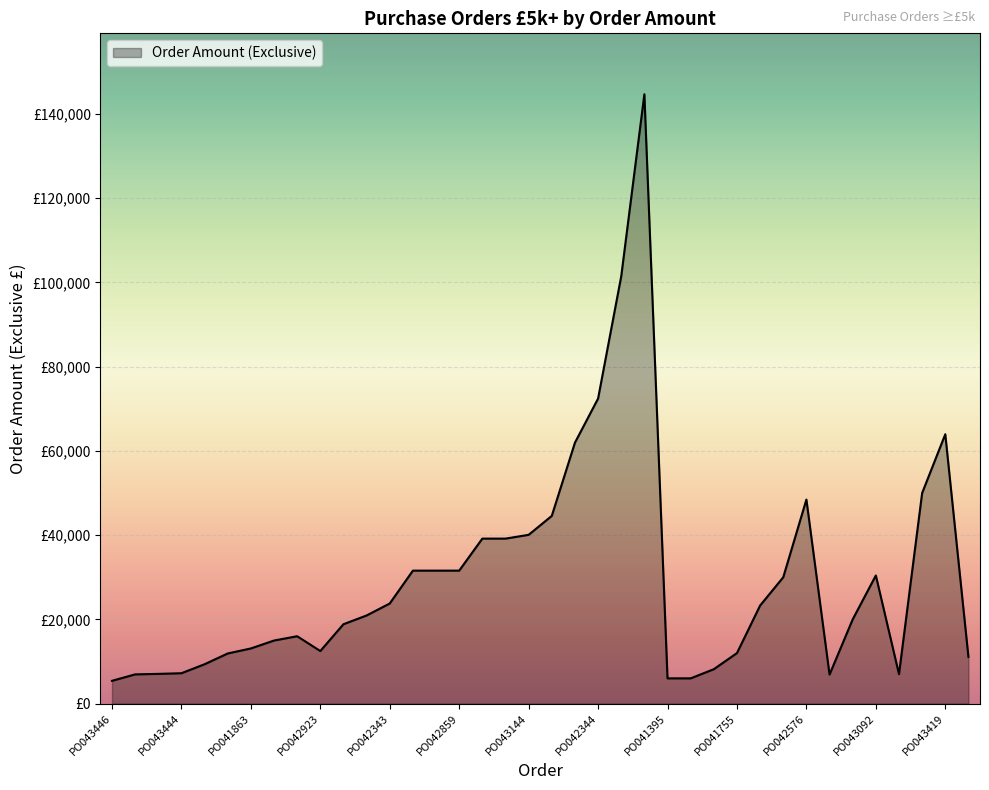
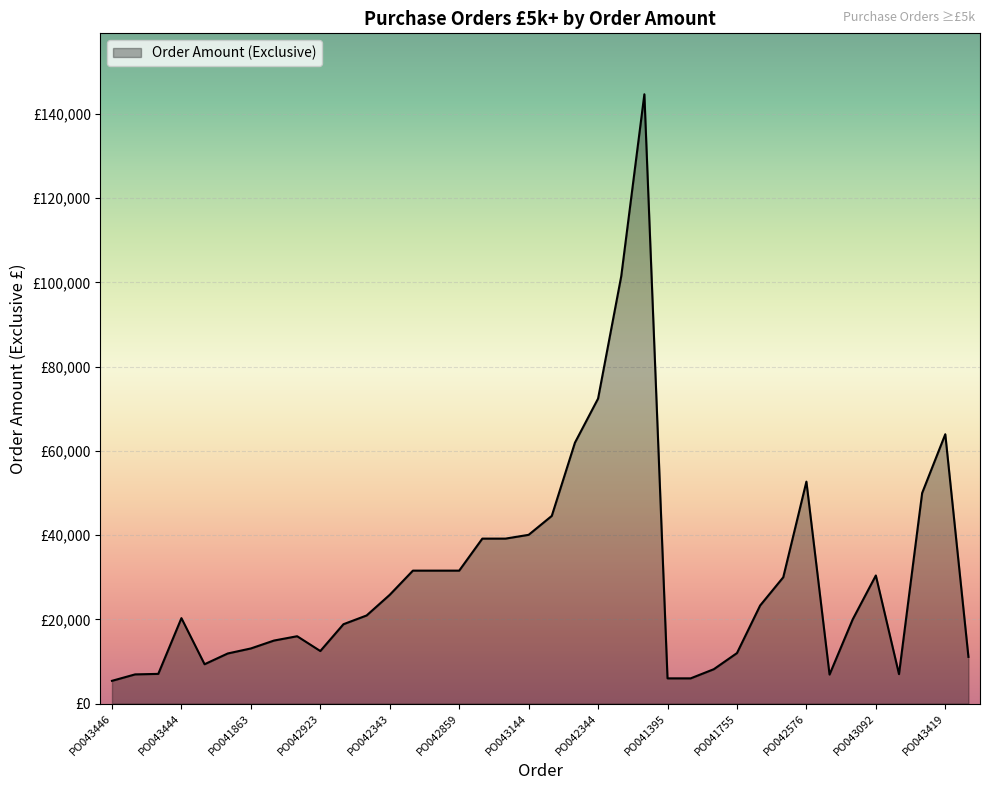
PO043444: £7,000 -> £20,000
PO042343: £24,000 -> £26,000
PO042576: £48,000 -> £53,000
